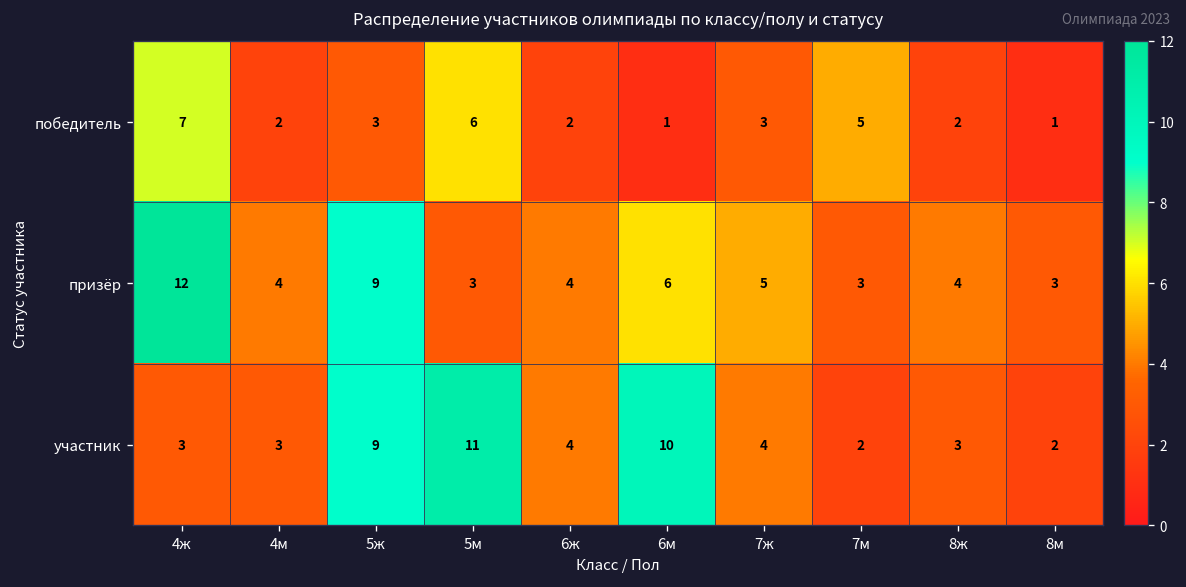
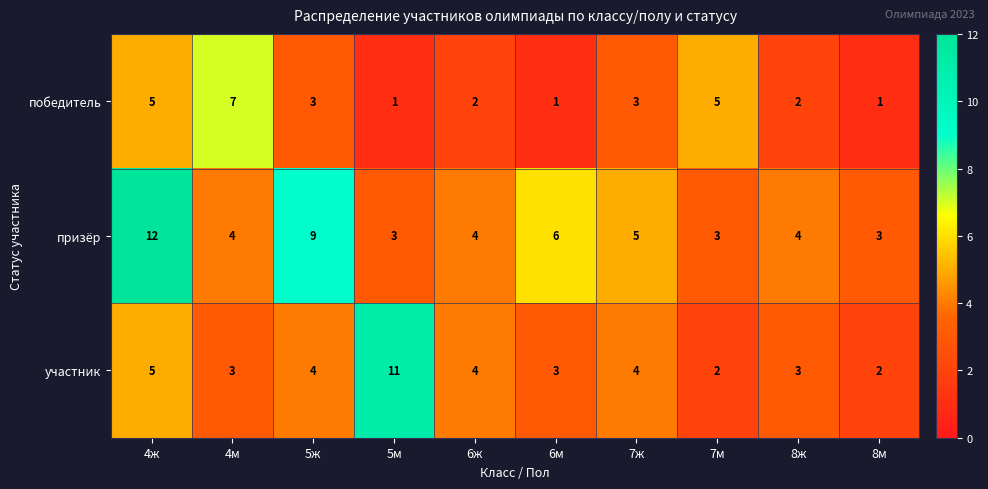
победитель, 4ж: 7 -> 5
победитель, 4м: 2 -> 7
победитель, 5м: 6 -> 1
участник, 4ж: 3 -> 5
участник, 5ж: 9 -> 4
участник, 6м: 10 -> 3
